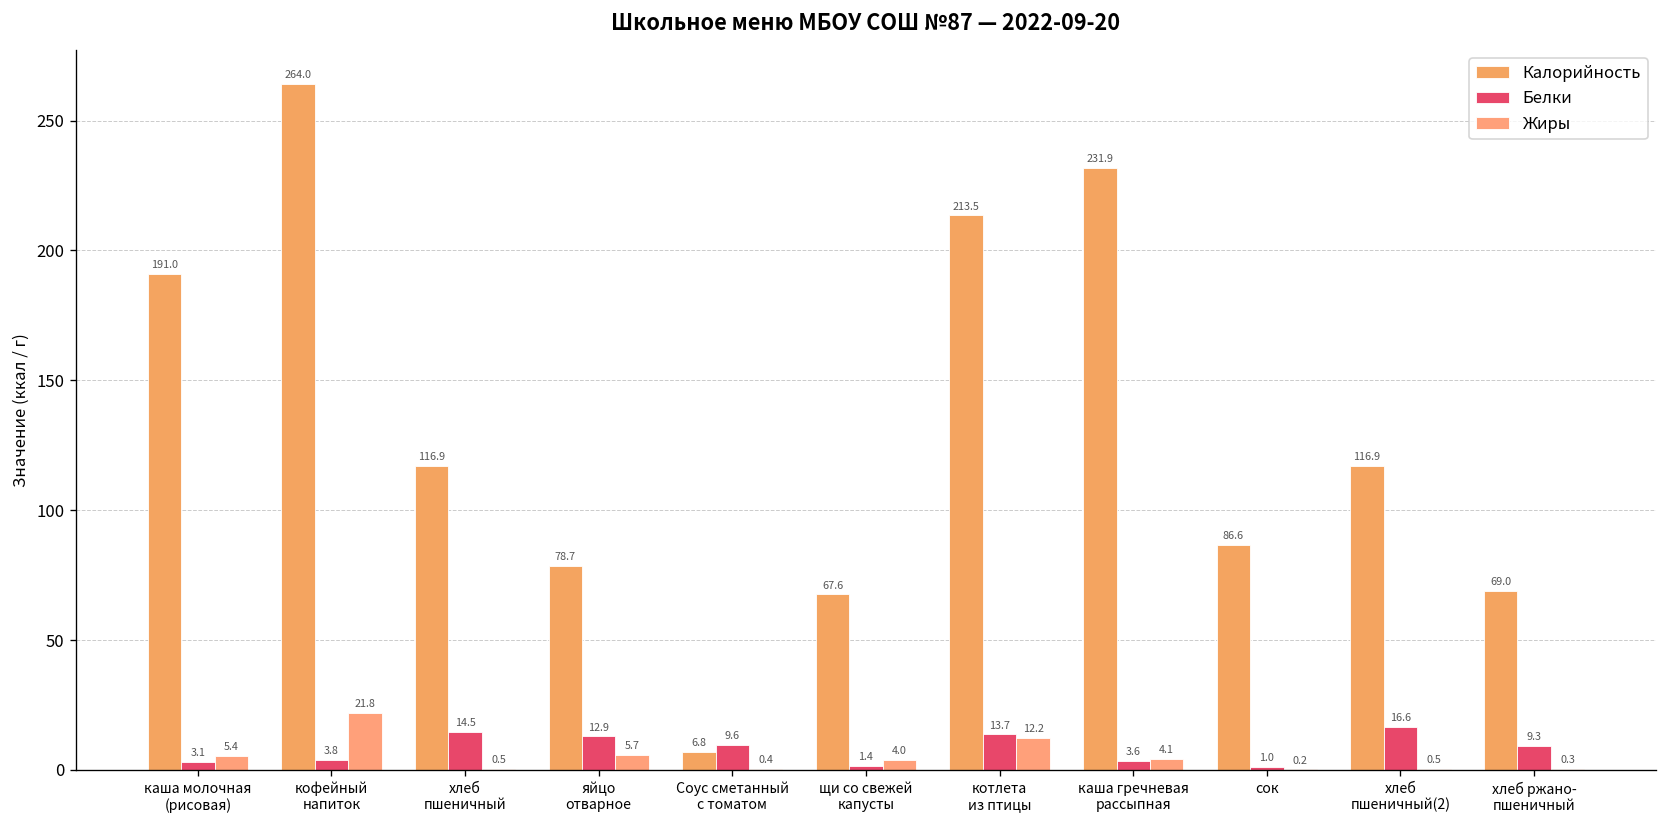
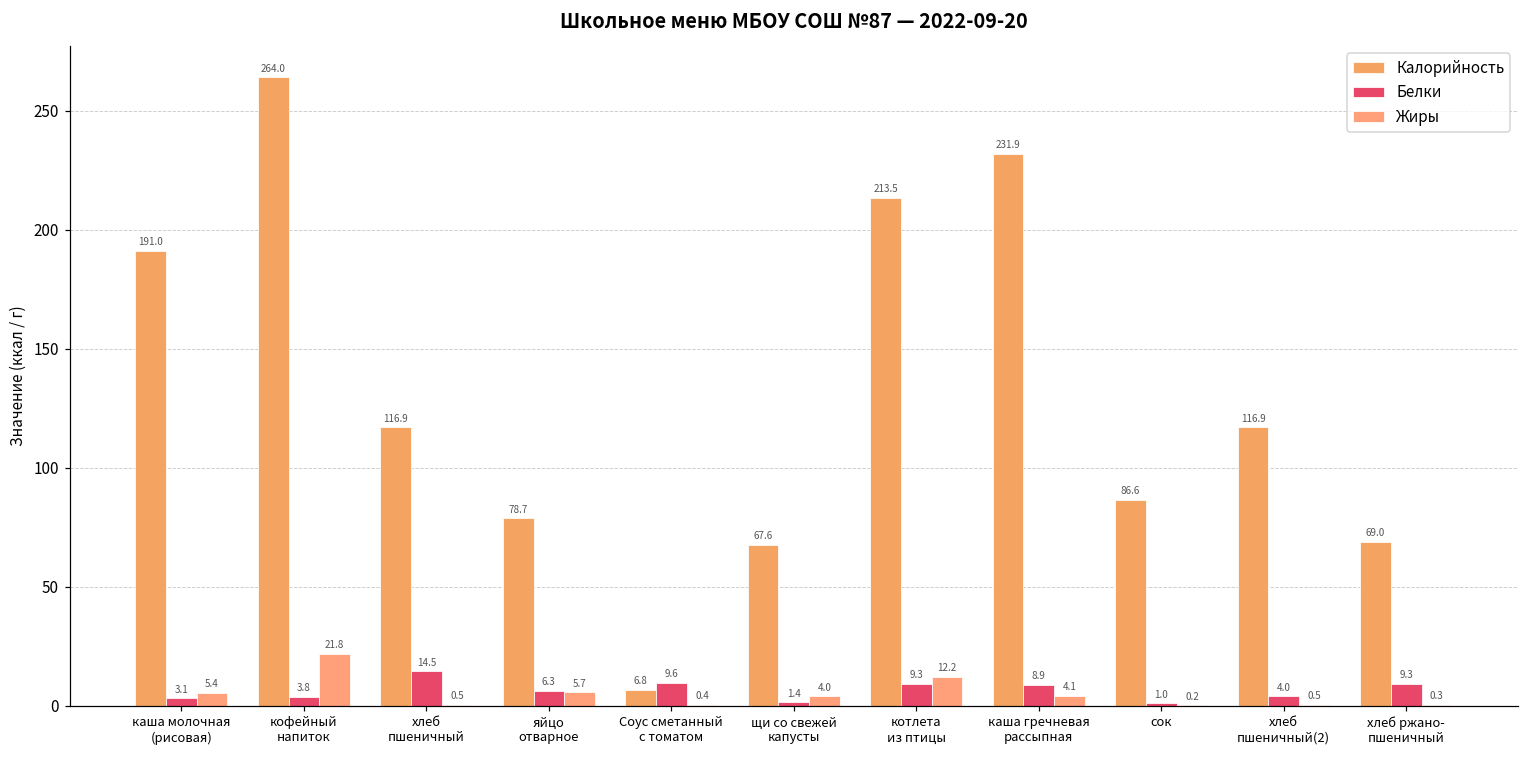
Белки, яйцо отварное: 12.9 -> 6.3
Белки, котлета из птицы: 13.7 -> 9.3
Белки, каша гречневая рассыпная: 3.6 -> 8.9
Белки, хлеб пшеничный(2): 16.6 -> 4.0
